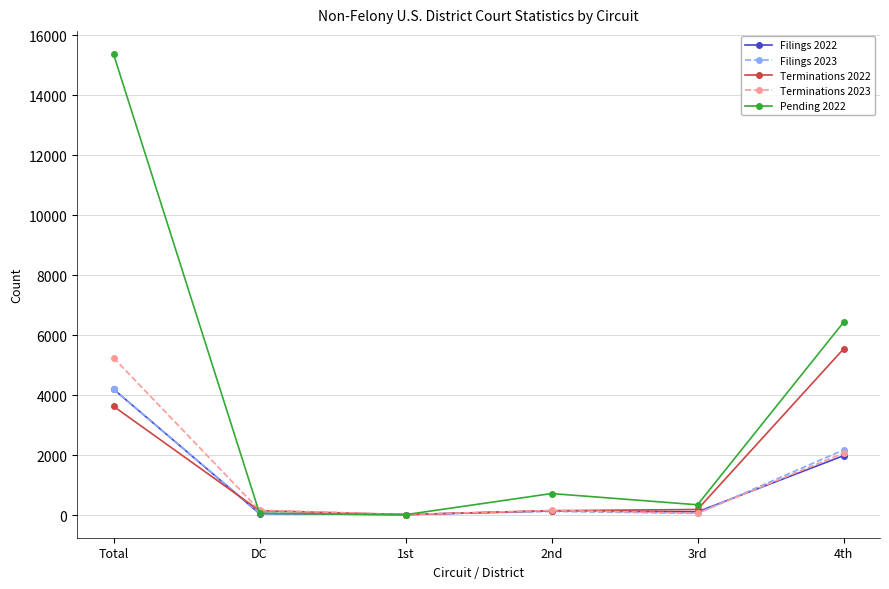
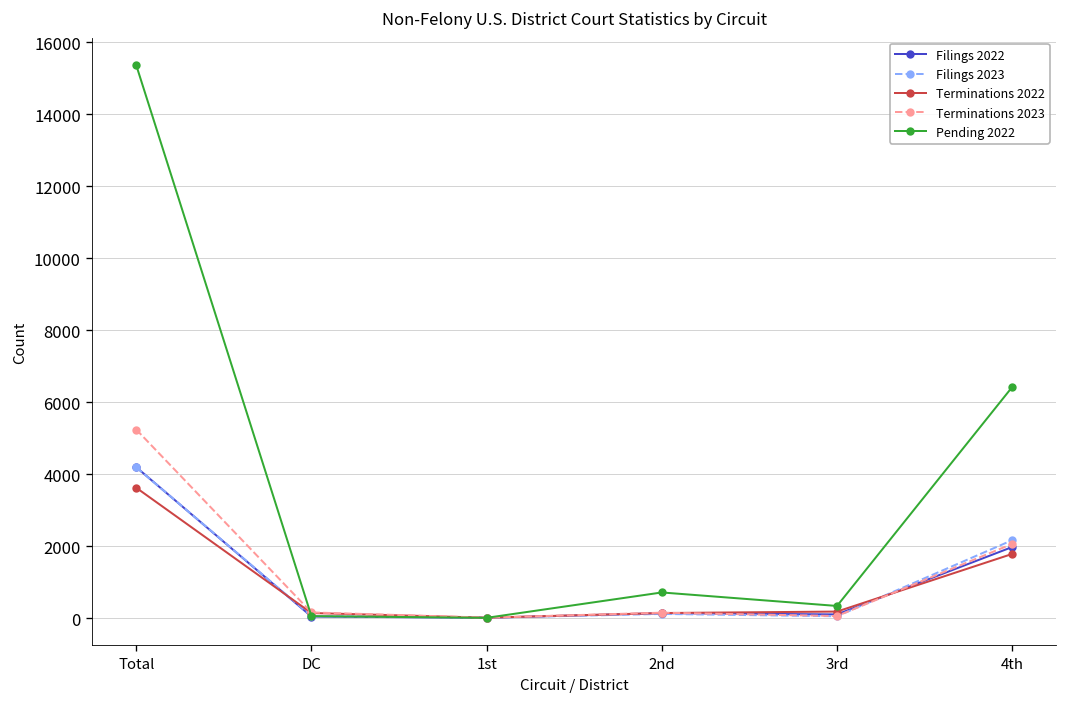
Terminations 2022, 4th: 5500 -> 1800
